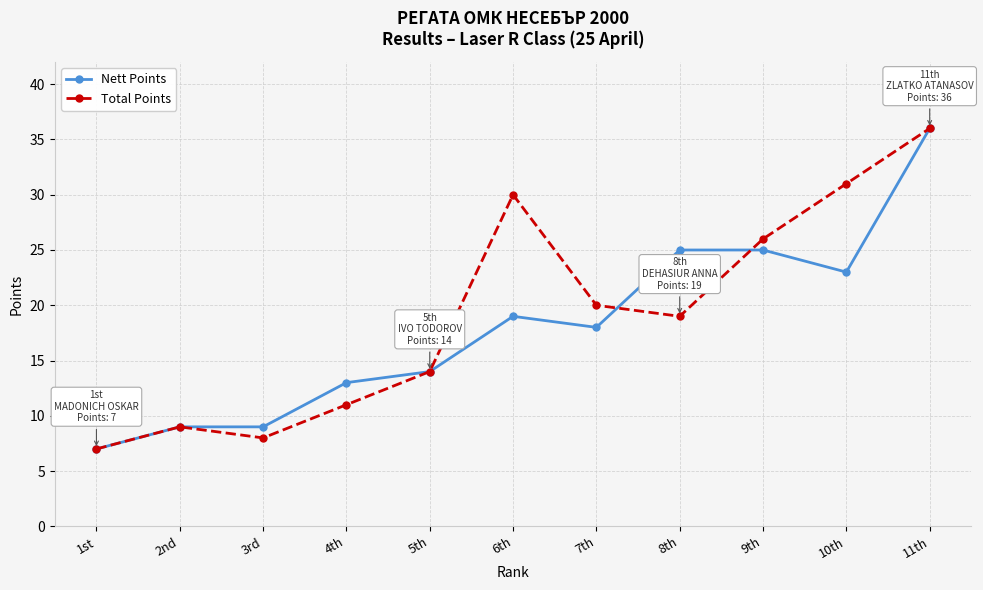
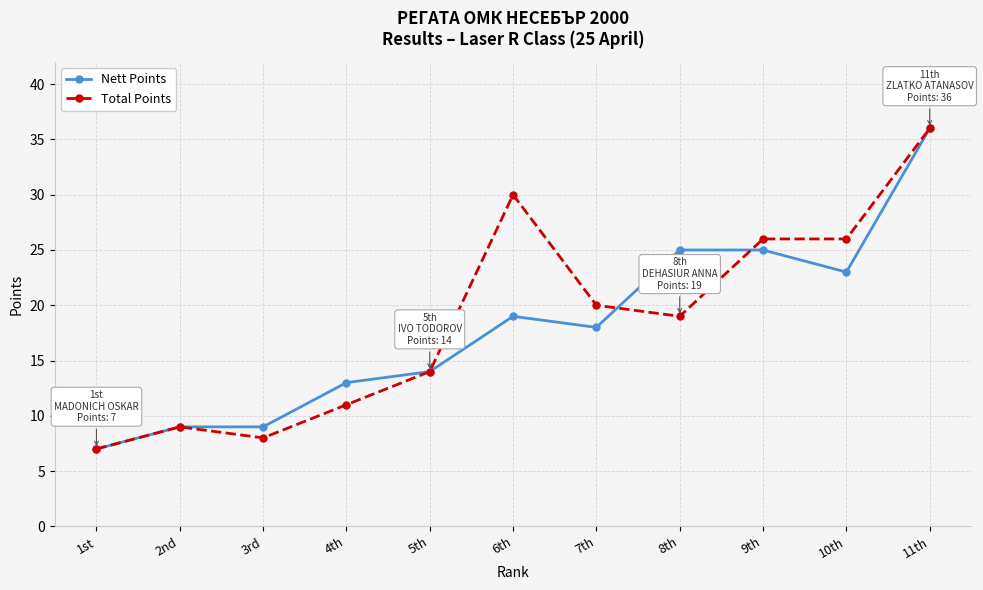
Total Points, 10th: 31 -> 26
